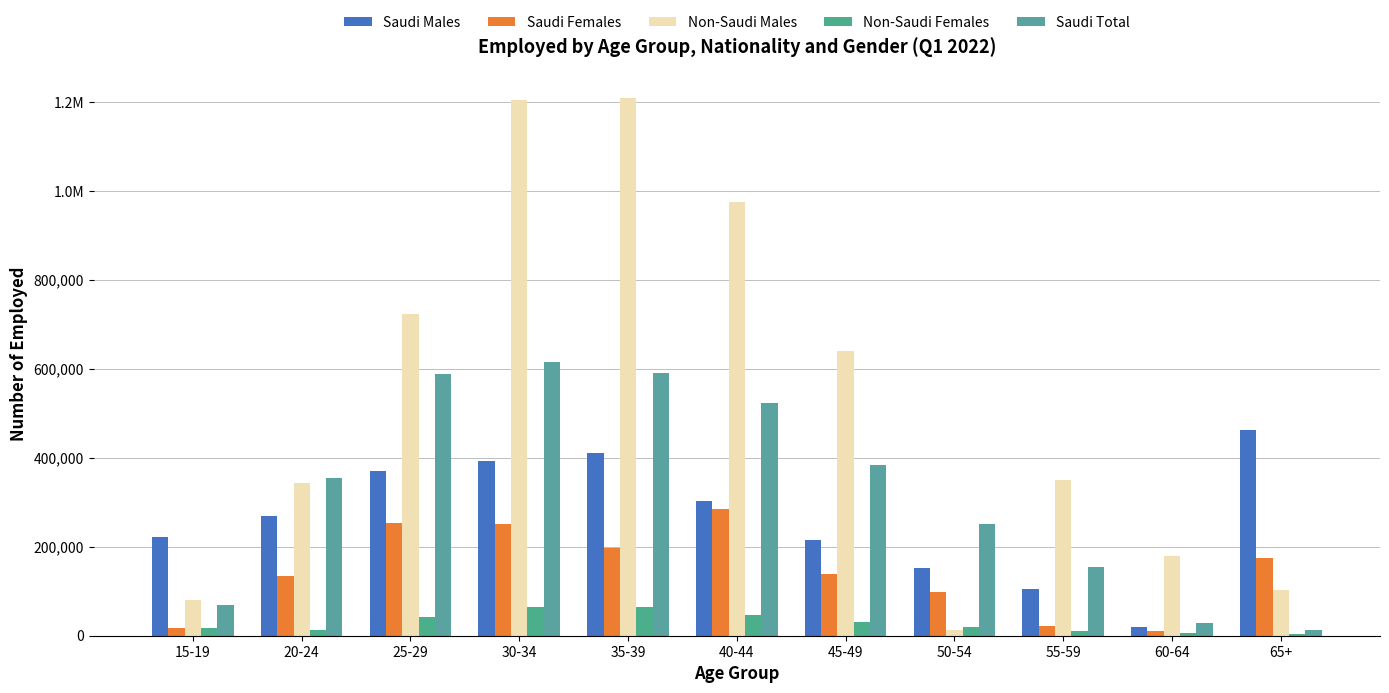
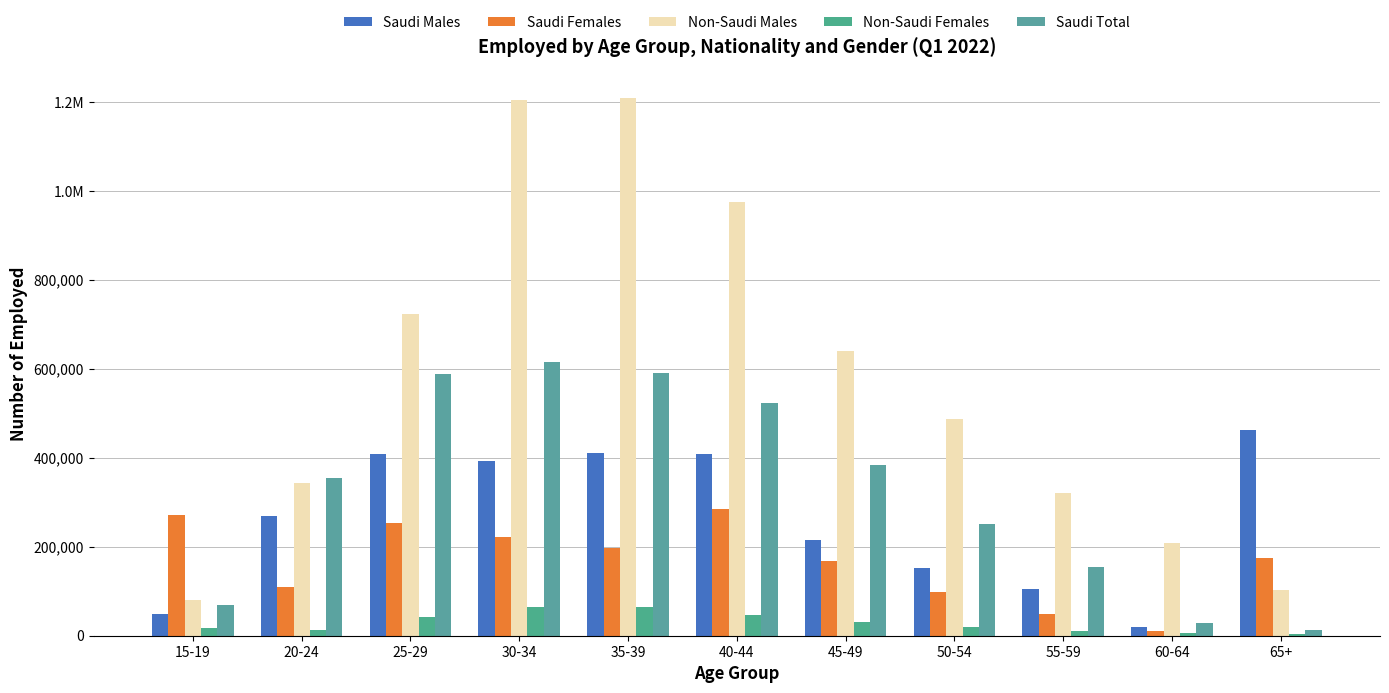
Saudi Males, 15-19: 220,000 -> 50,000
Saudi Females, 15-19: 20,000 -> 270,000
Saudi Females, 20-24: 130,000 -> 110,000
Saudi Males, 25-29: 370,000 -> 410,000
Saudi Females, 30-34: 250,000 -> 220,000
Saudi Males, 40-44: 300,000 -> 410,000
Saudi Females, 45-49: 140,000 -> 170,000
Non-Saudi Males, 50-54: 10,000 -> 490,000
Saudi Females, 55-59: 20,000 -> 50,000
Non-Saudi Males, 55-59: 350,000 -> 320,000
Non-Saudi Males, 60-64: 180,000 -> 210,000
